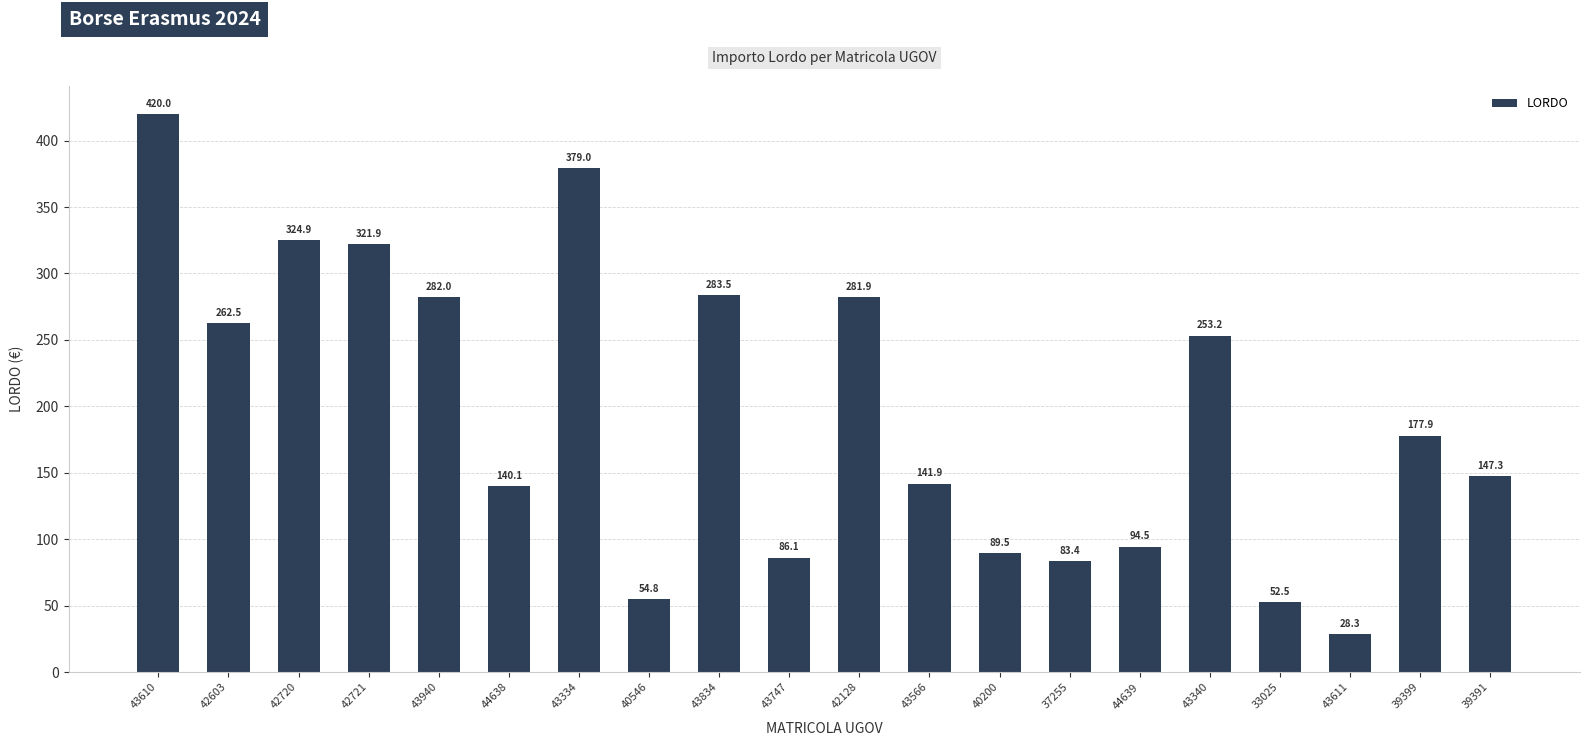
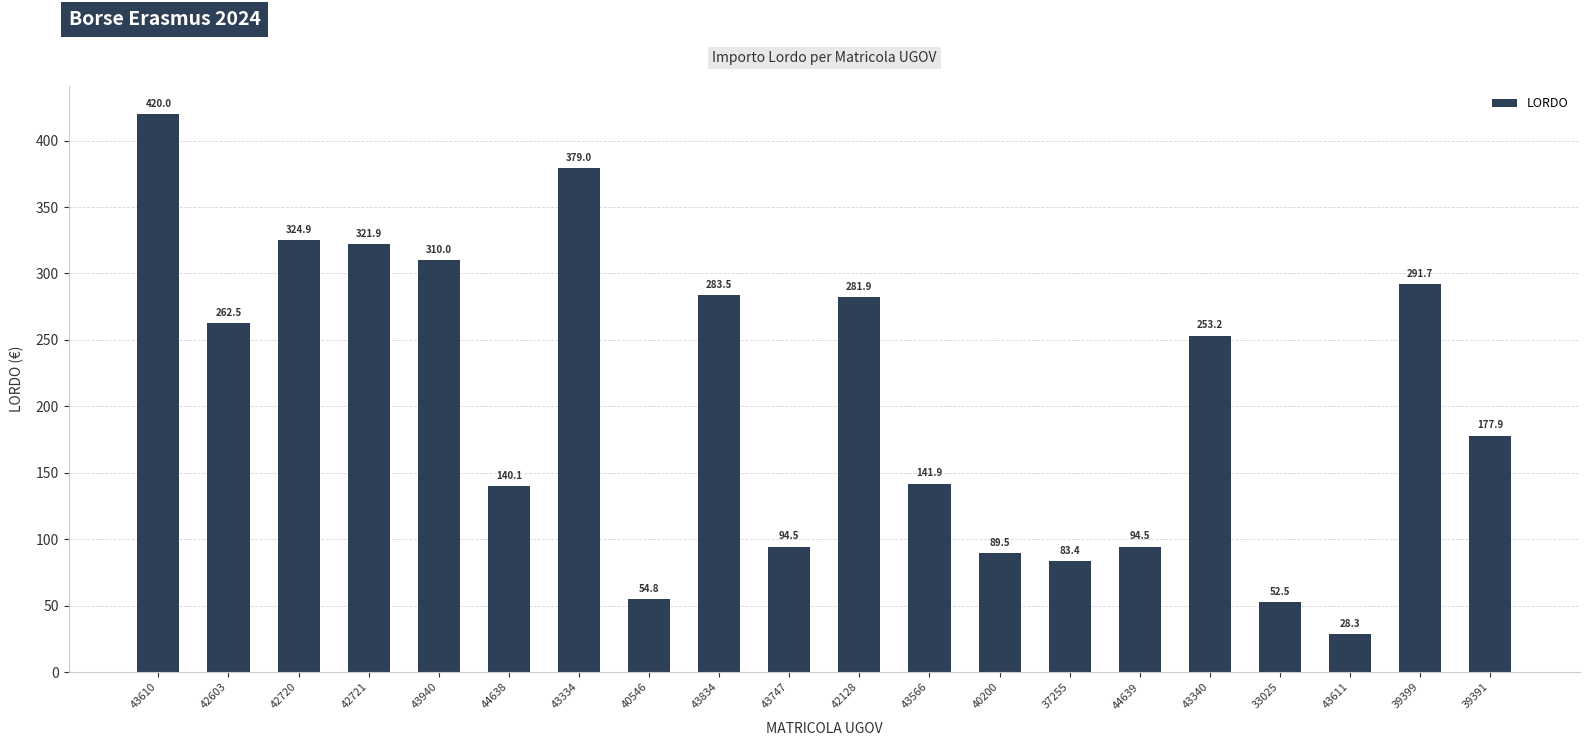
43940: 282.0 -> 310.0
43747: 86.1 -> 94.5
39399: 177.9 -> 291.7
39391: 147.3 -> 177.9
